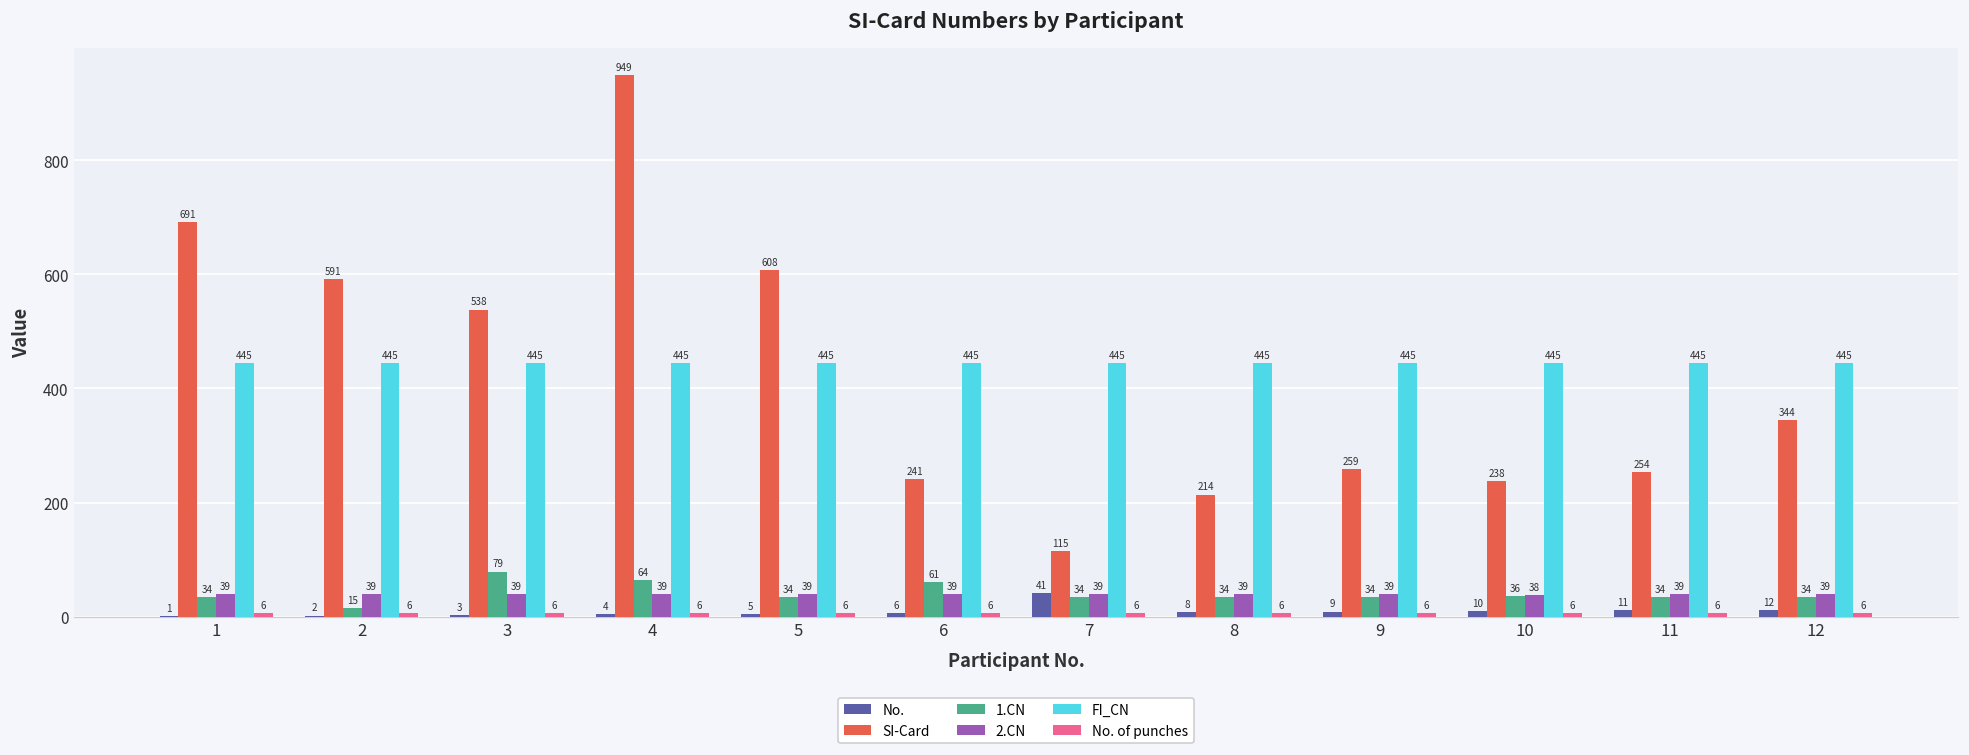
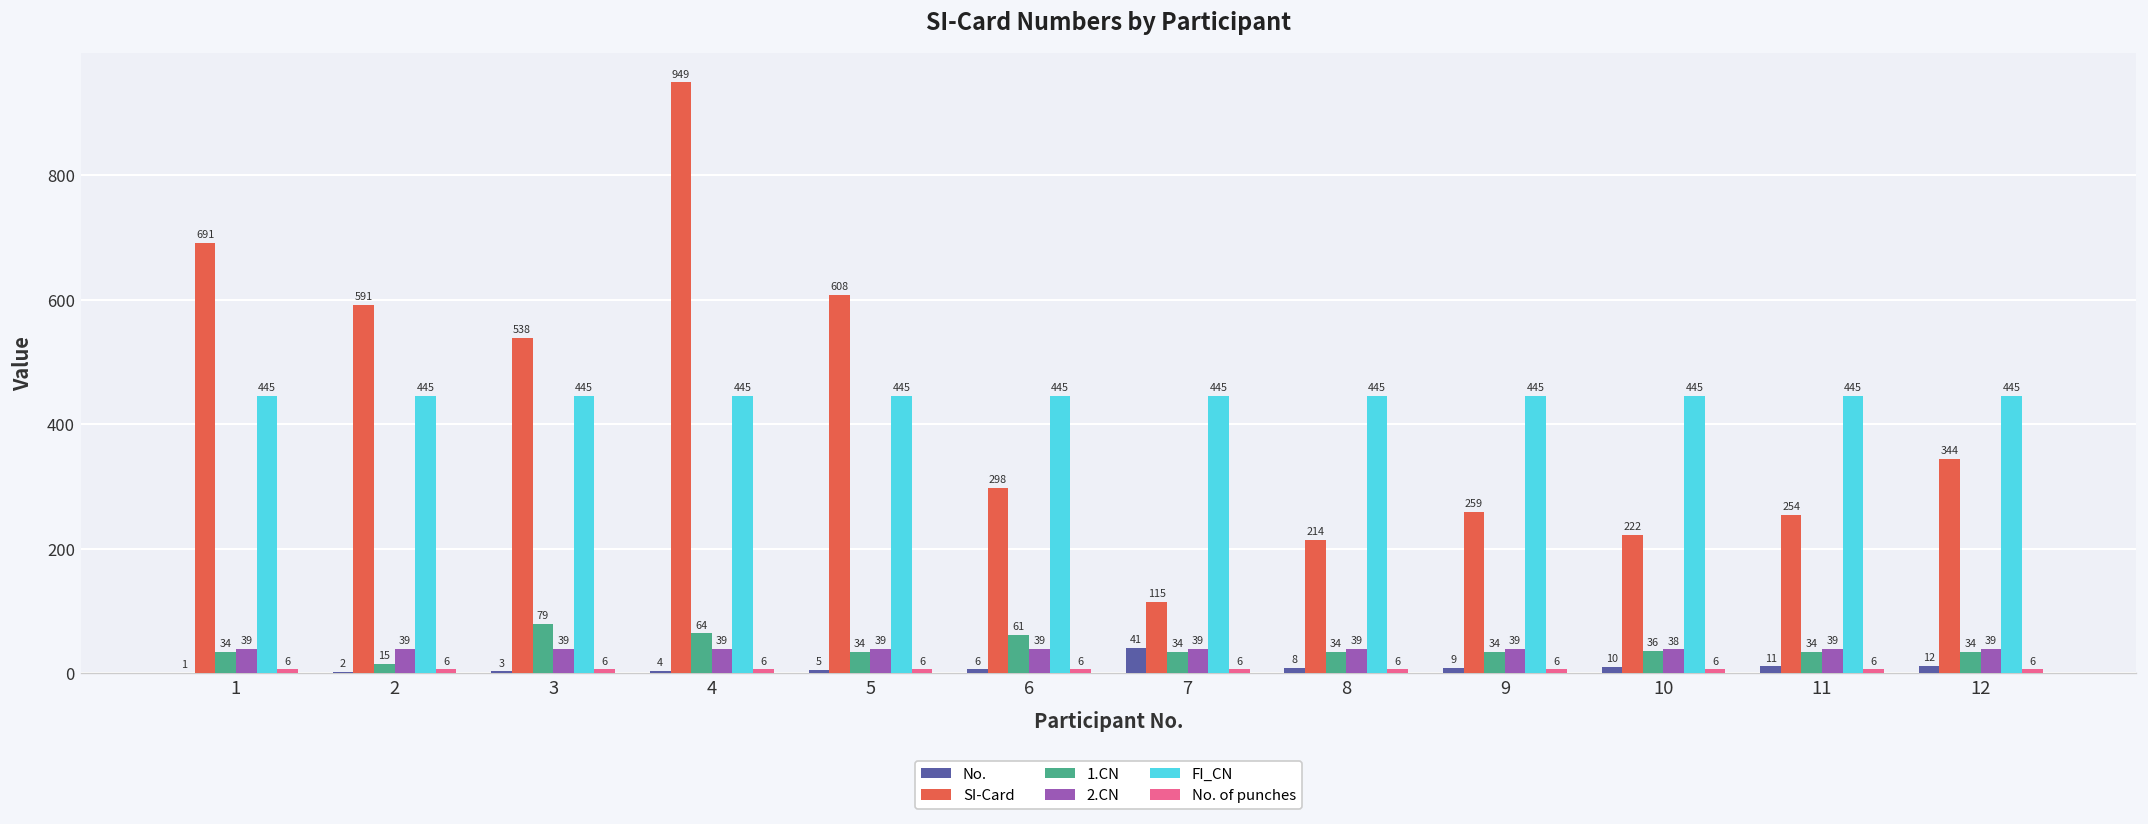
SI-Card, 6: 241 -> 298
SI-Card, 10: 238 -> 222
